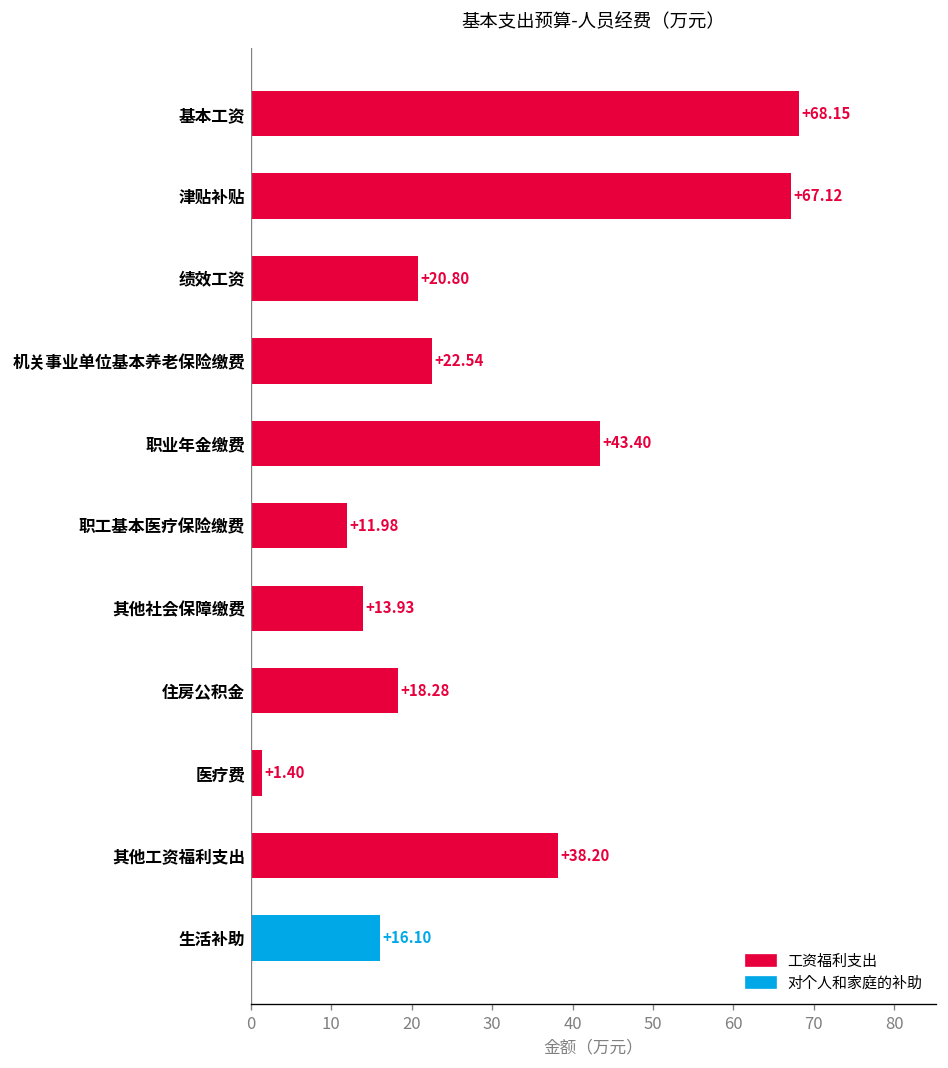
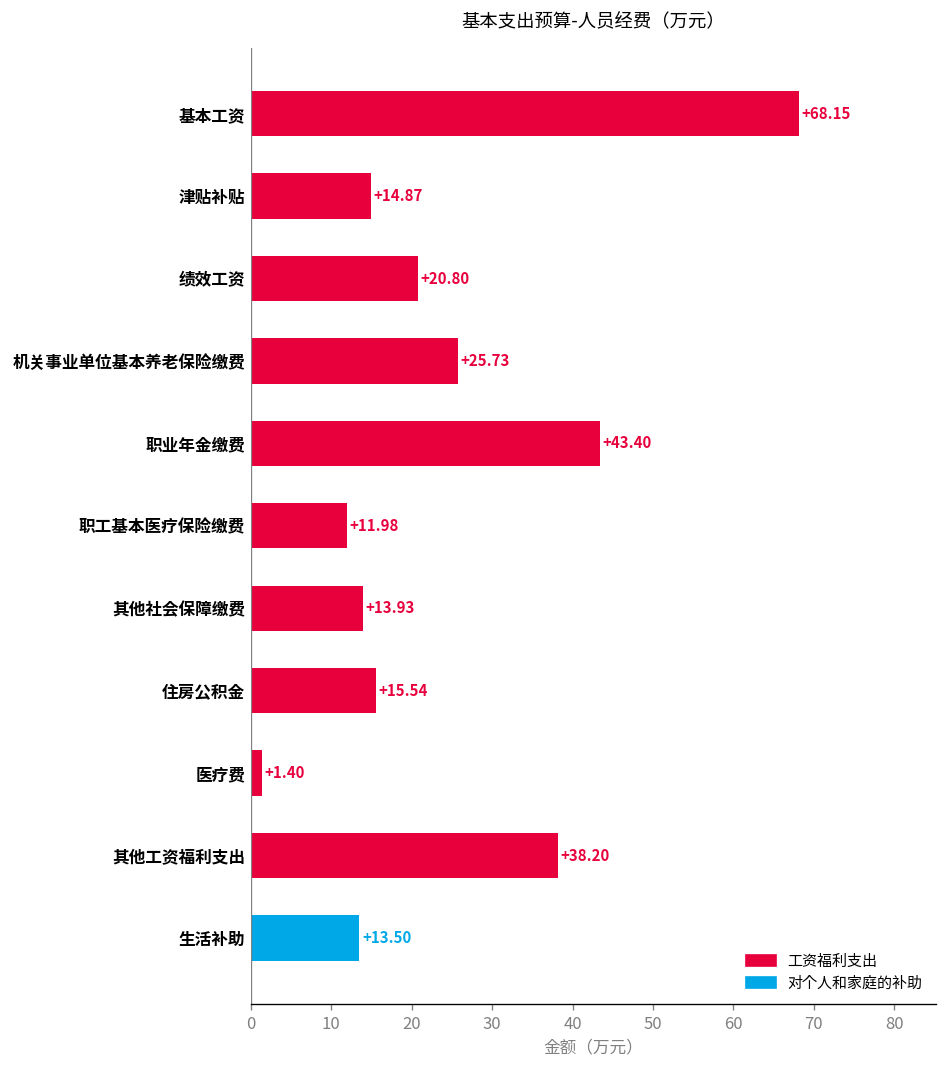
津贴补贴: +67.12 -> +14.87
机关事业单位基本养老保险缴费: +22.54 -> +25.73
住房公积金: +18.28 -> +15.54
生活补助: +16.10 -> +13.50
